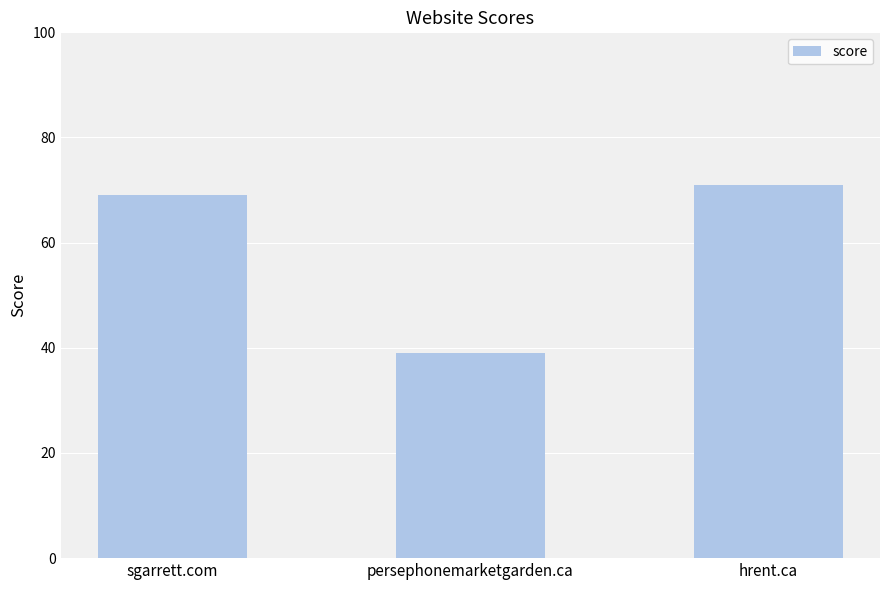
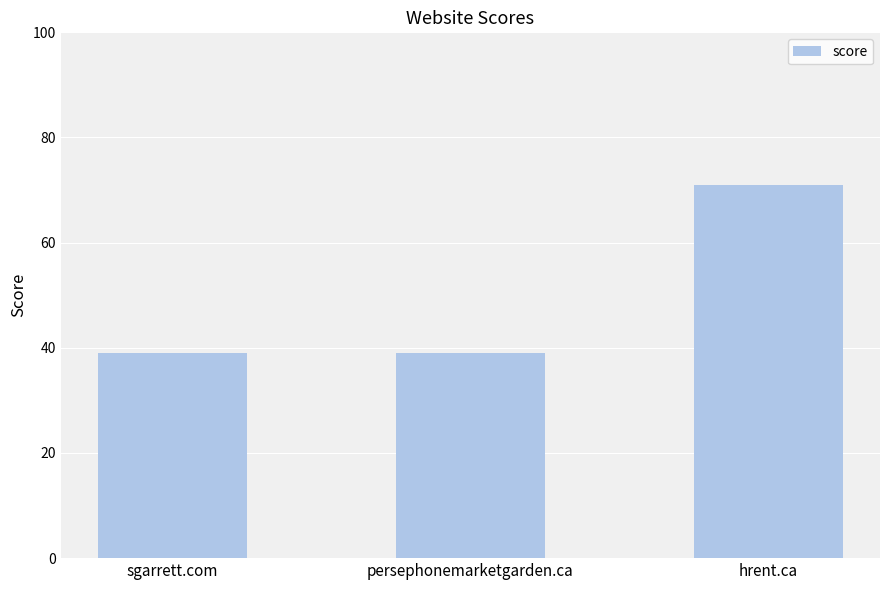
sgarrett.com: 69 -> 39
